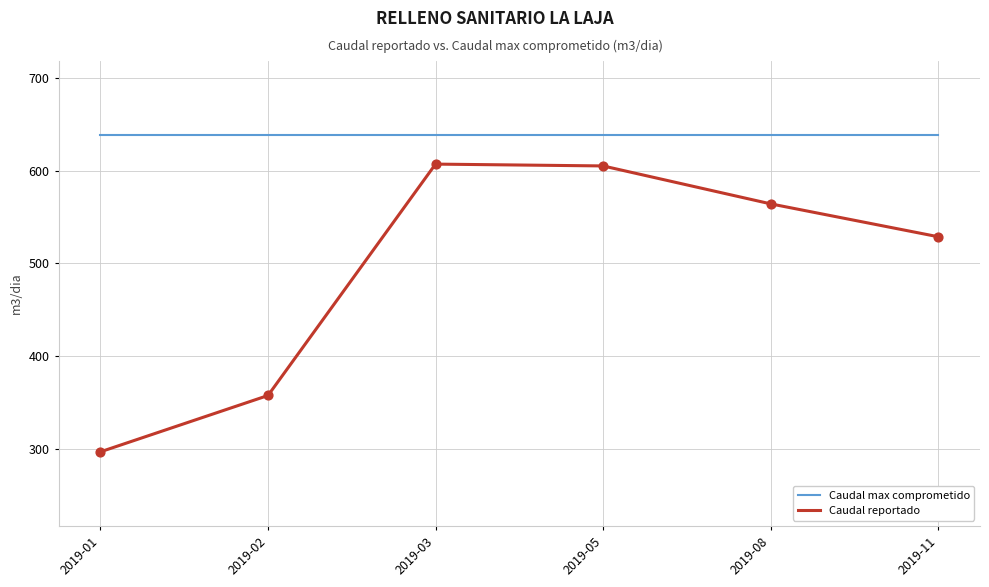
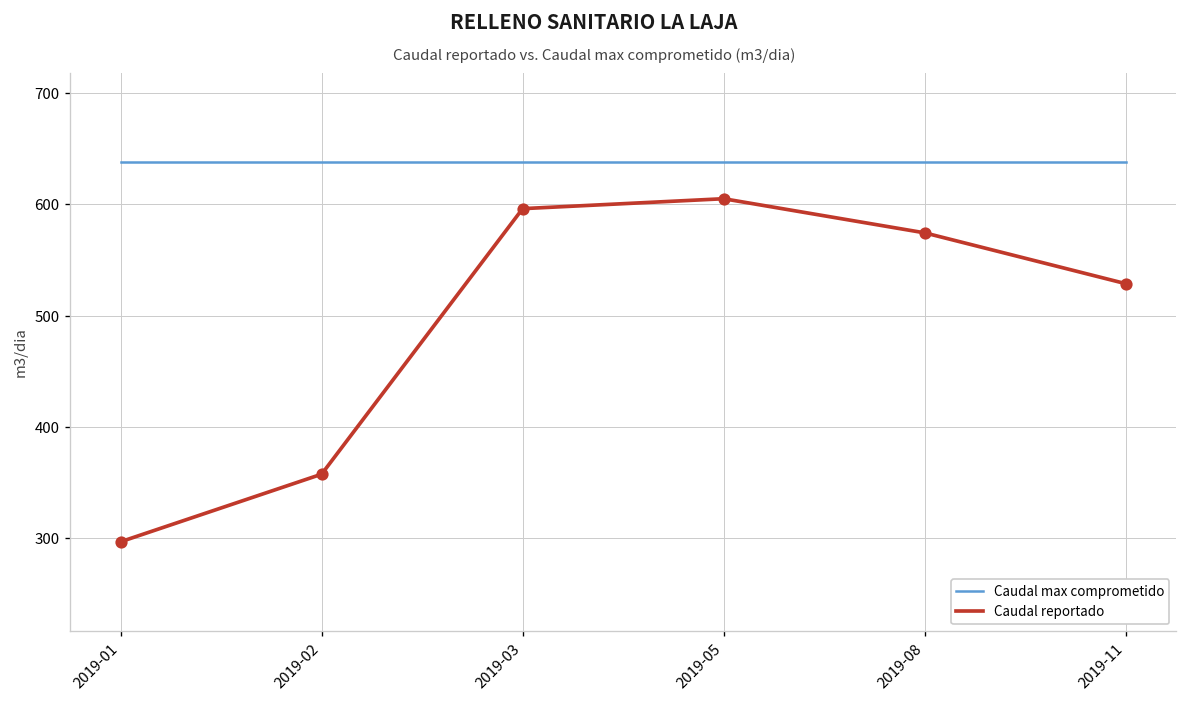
Caudal reportado, 2019-03: 610 -> 600
Caudal reportado, 2019-08: 560 -> 570
